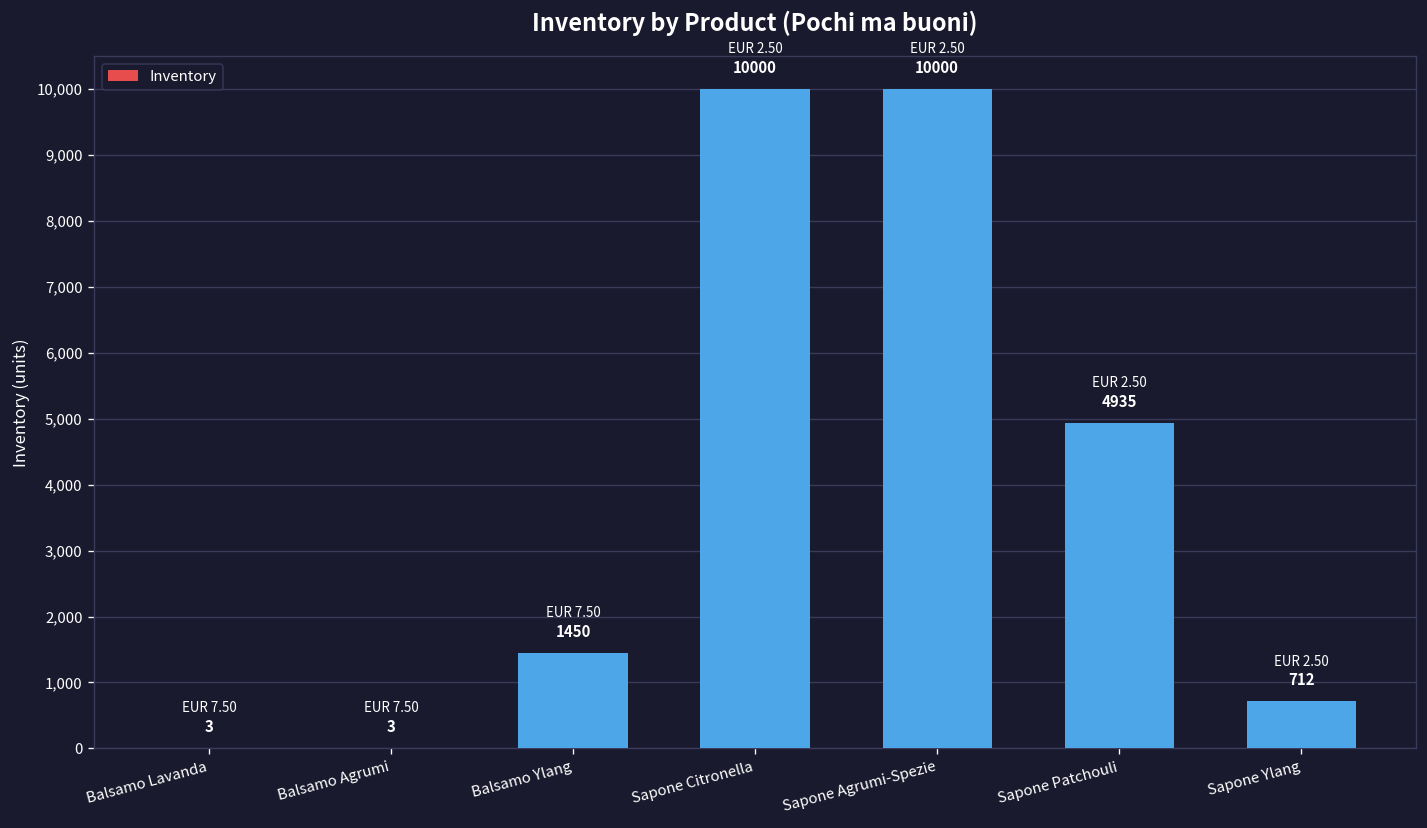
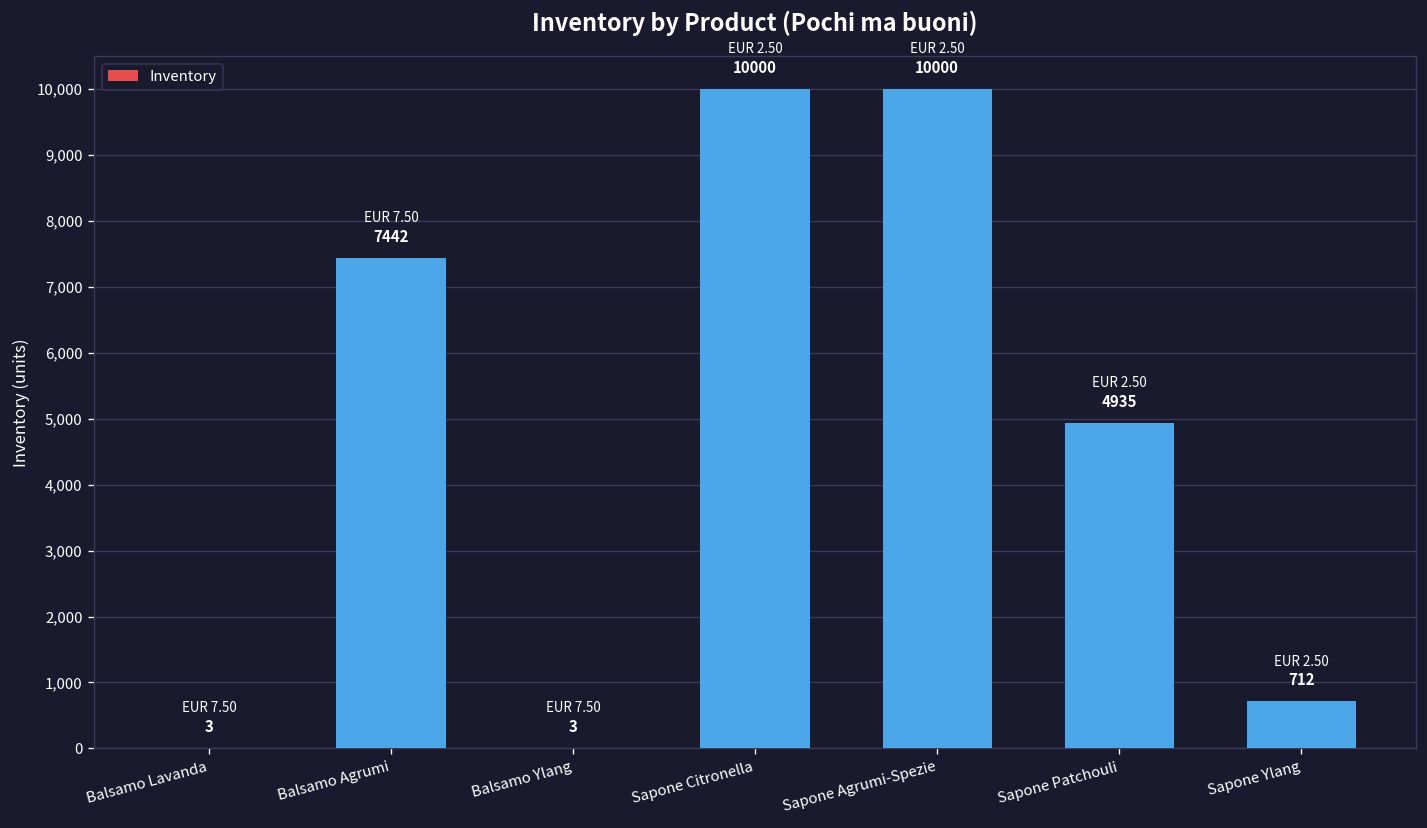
Balsamo Agrumi: 3 -> 7442
Balsamo Ylang: 1450 -> 3
